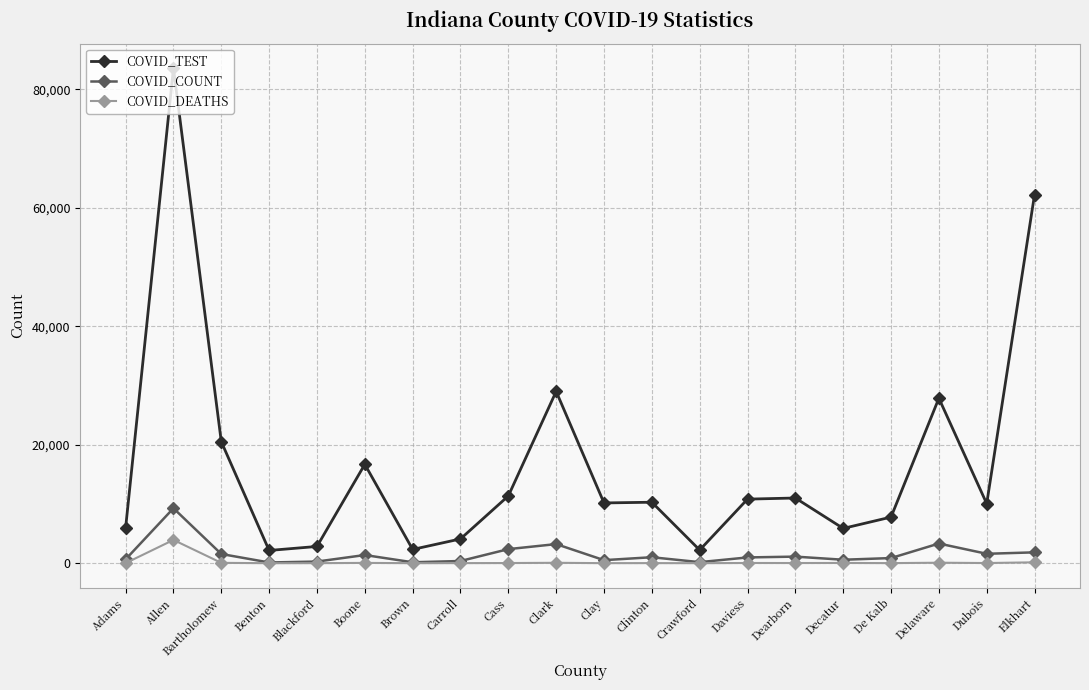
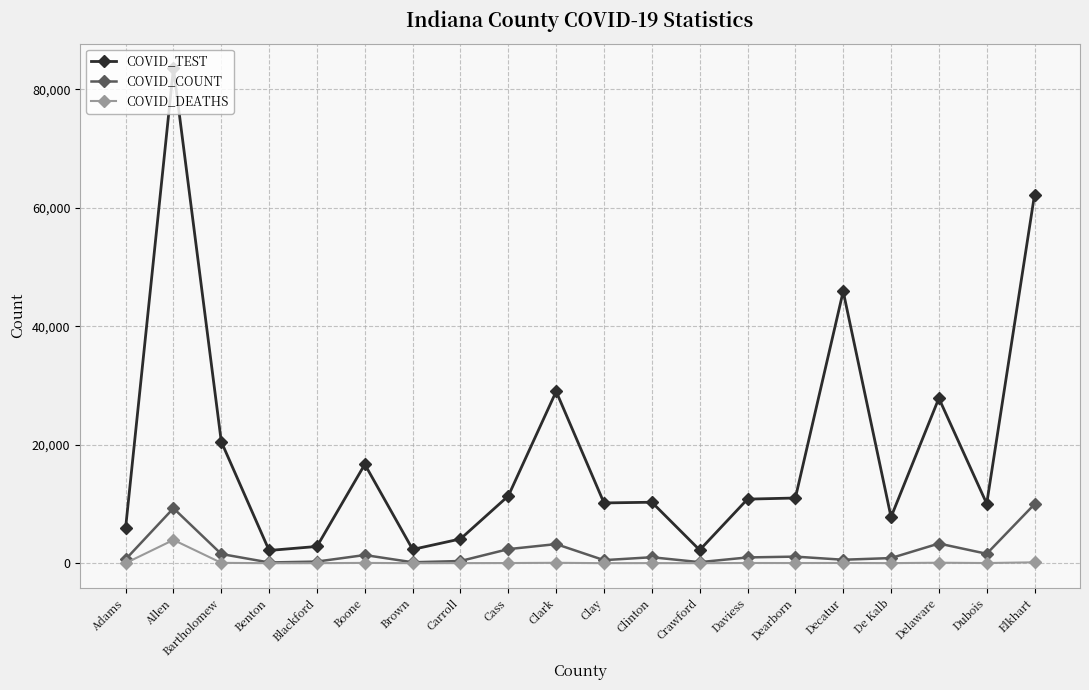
COVID_TEST, Decatur: 6,000 -> 46,000
COVID_COUNT, Elkhart: 2,000 -> 10,000
